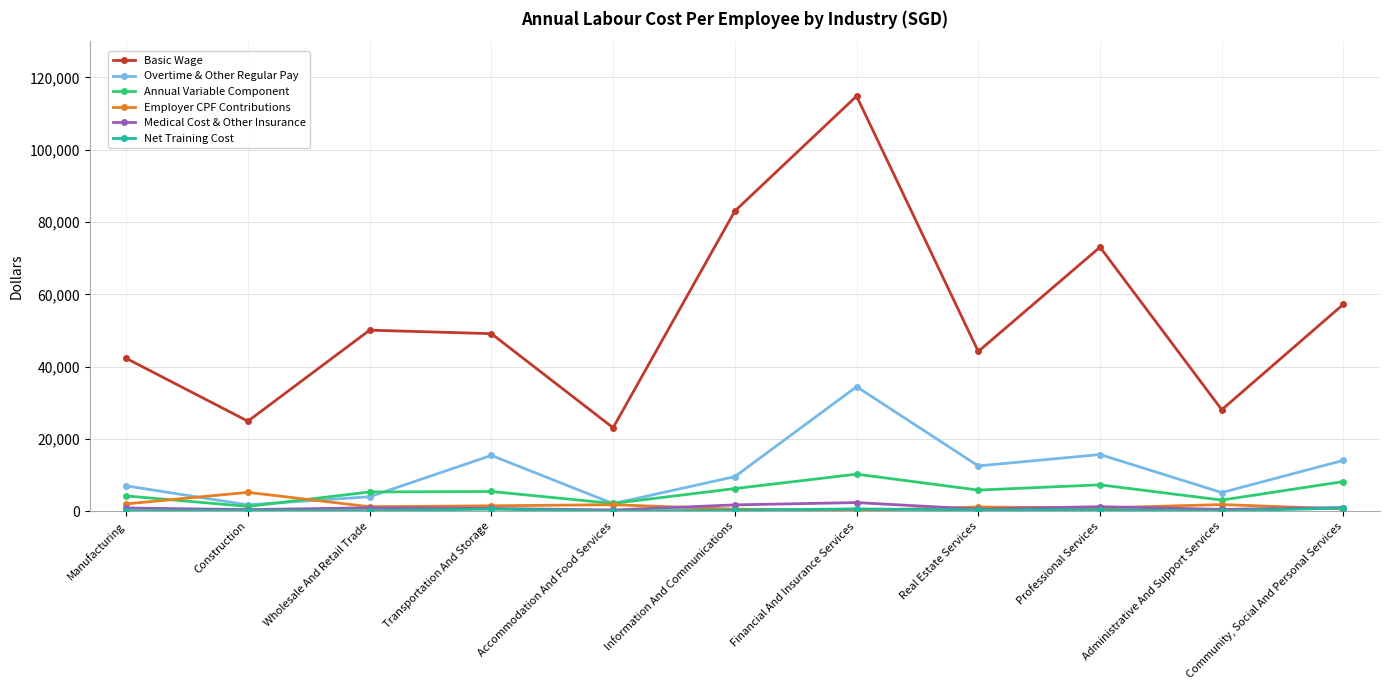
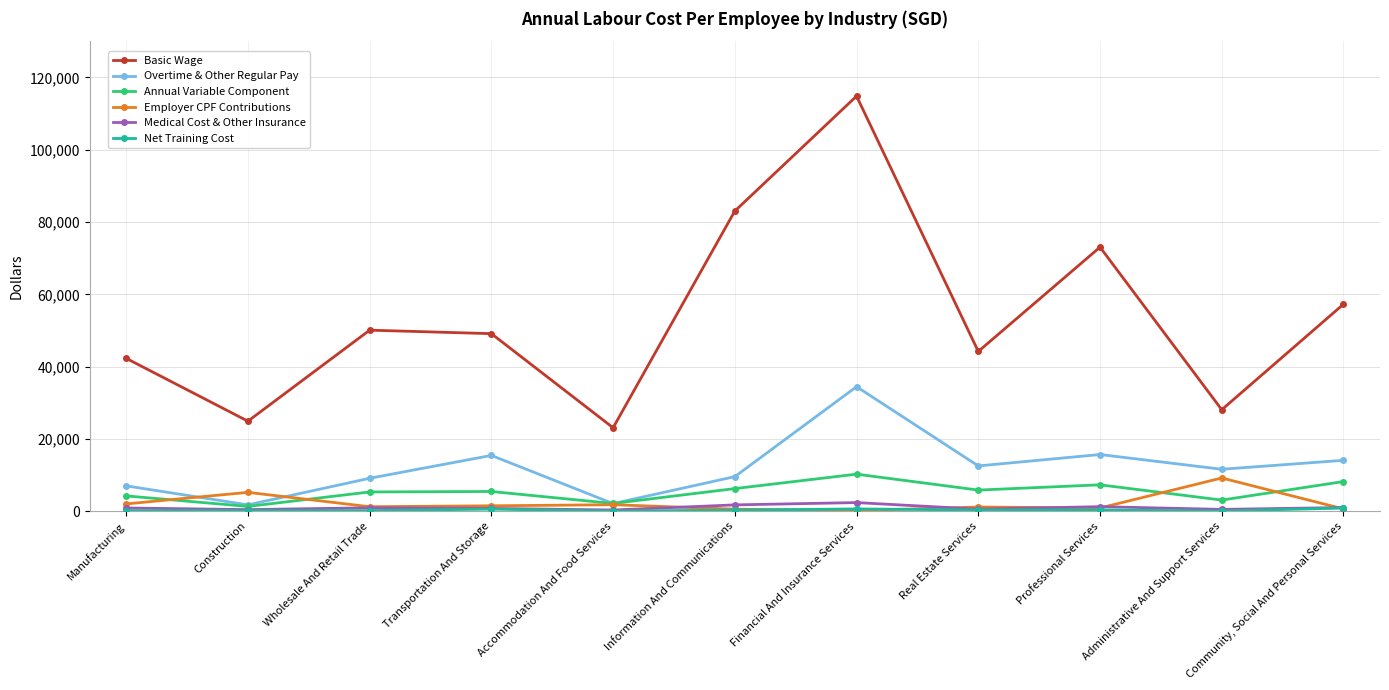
Overtime & Other Regular Pay, Wholesale And Retail Trade: 4,000 -> 9,000
Overtime & Other Regular Pay, Administrative And Support Services: 5,000 -> 12,000
Employer CPF Contributions, Administrative And Support Services: 2,000 -> 9,000
